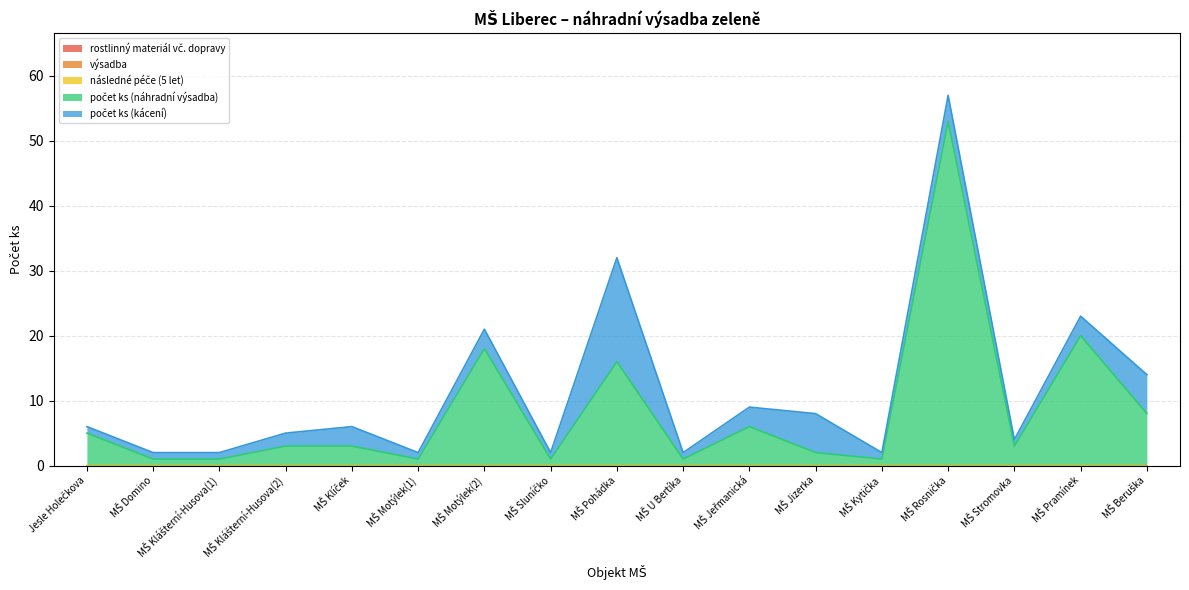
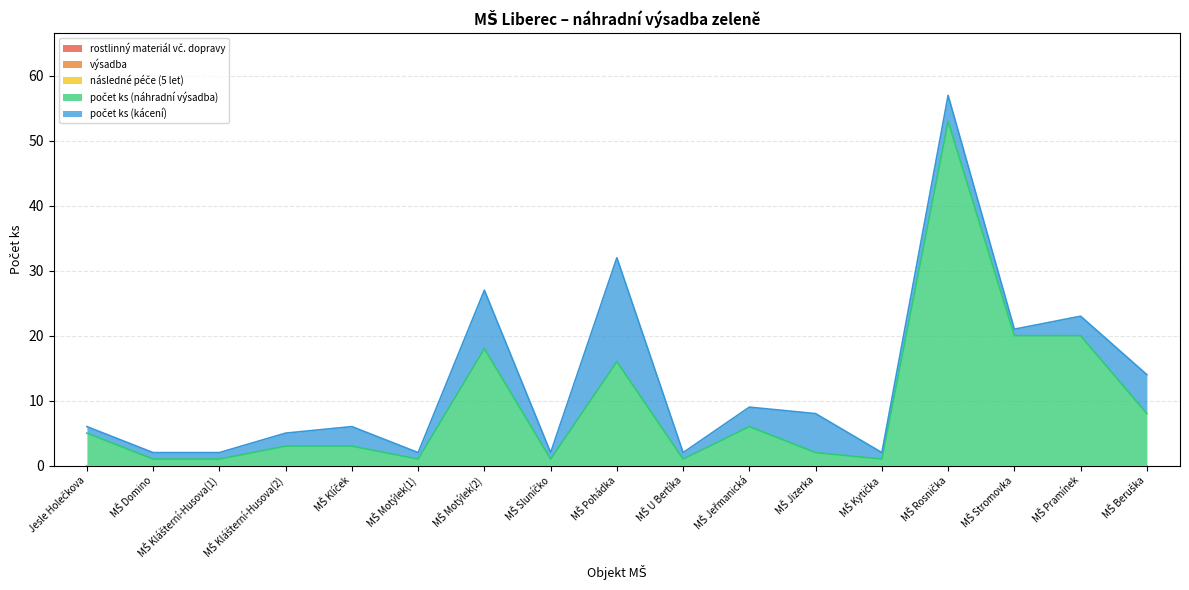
počet ks (kácení), MŠ Motýlek(2): 3 -> 9
počet ks (náhradní výsadba), MŠ Stromovka: 3 -> 20
